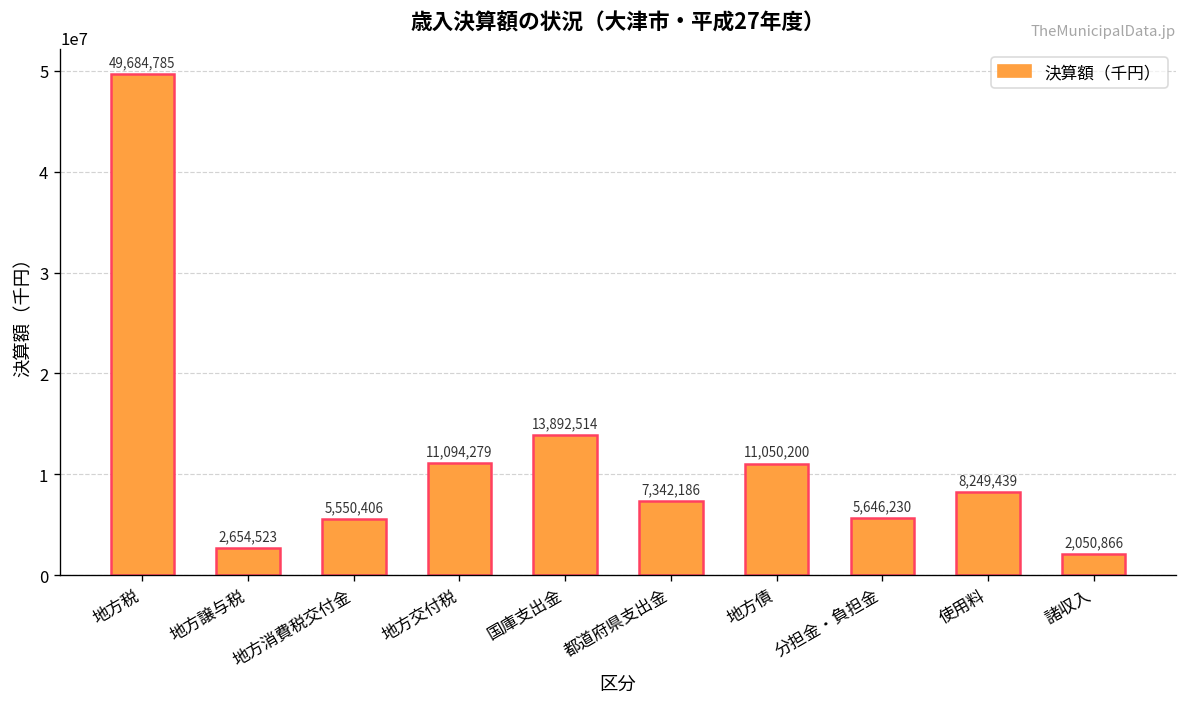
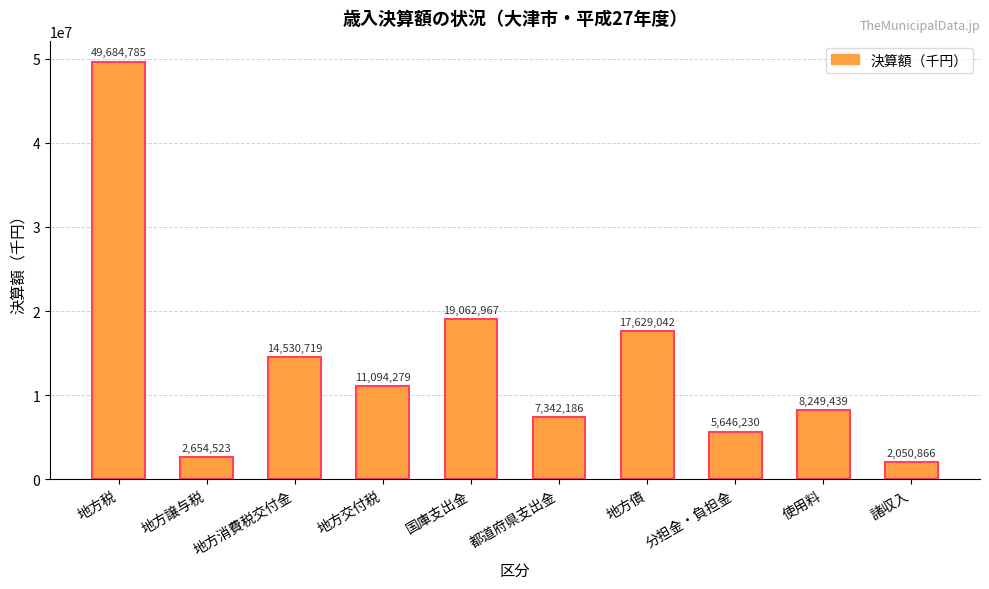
地方消費税交付金: 5,550,406 -> 14,530,719
国庫支出金: 13,892,514 -> 19,062,967
地方債: 11,050,200 -> 17,629,042
